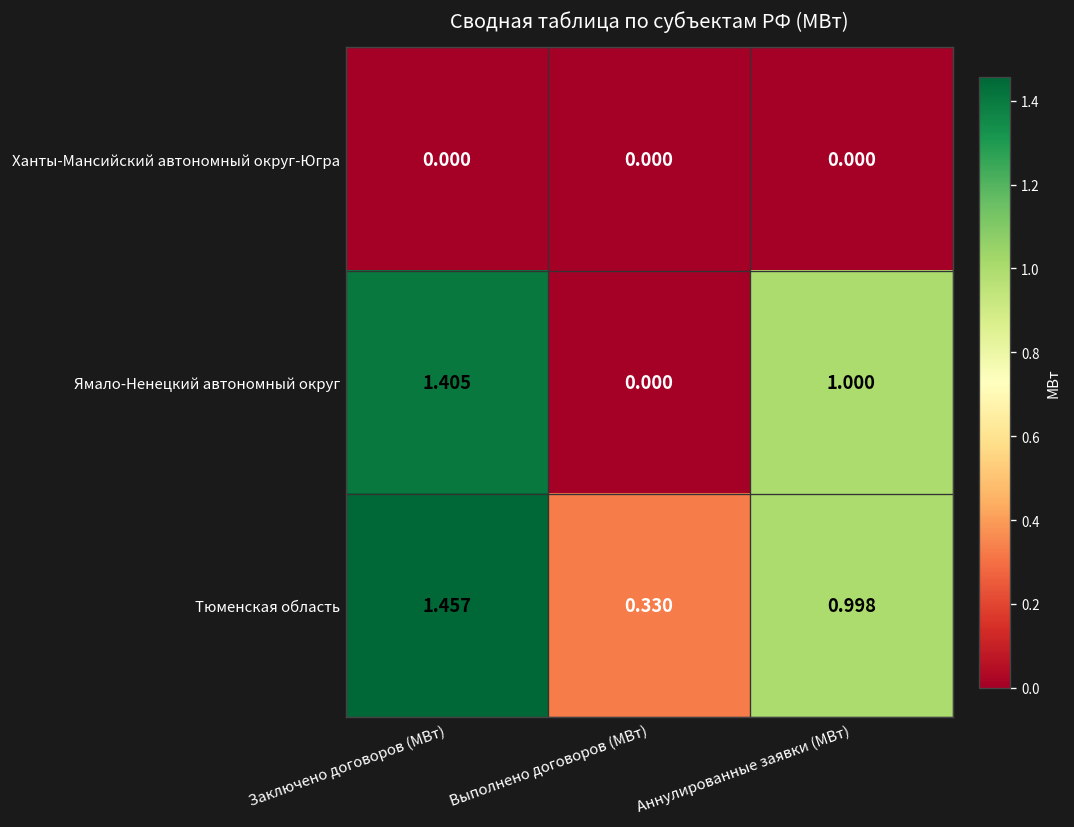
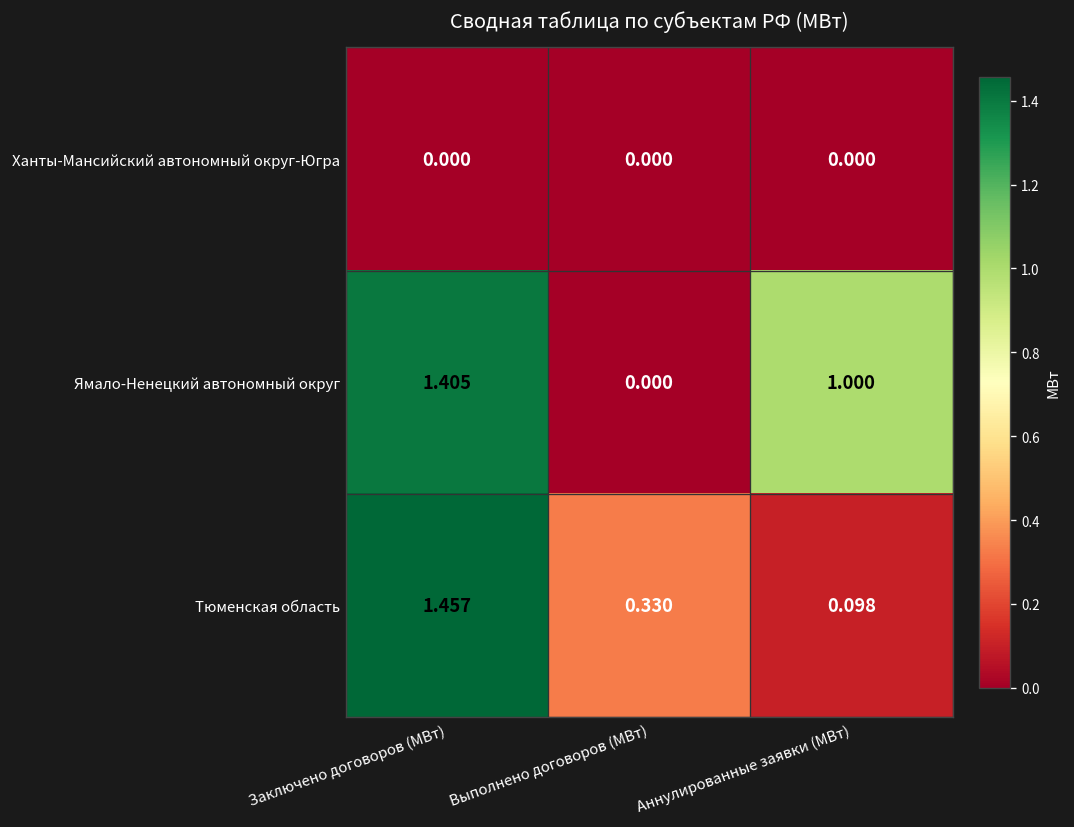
Тюменская область, Аннулированные заявки (МВт): 0.998 -> 0.098
